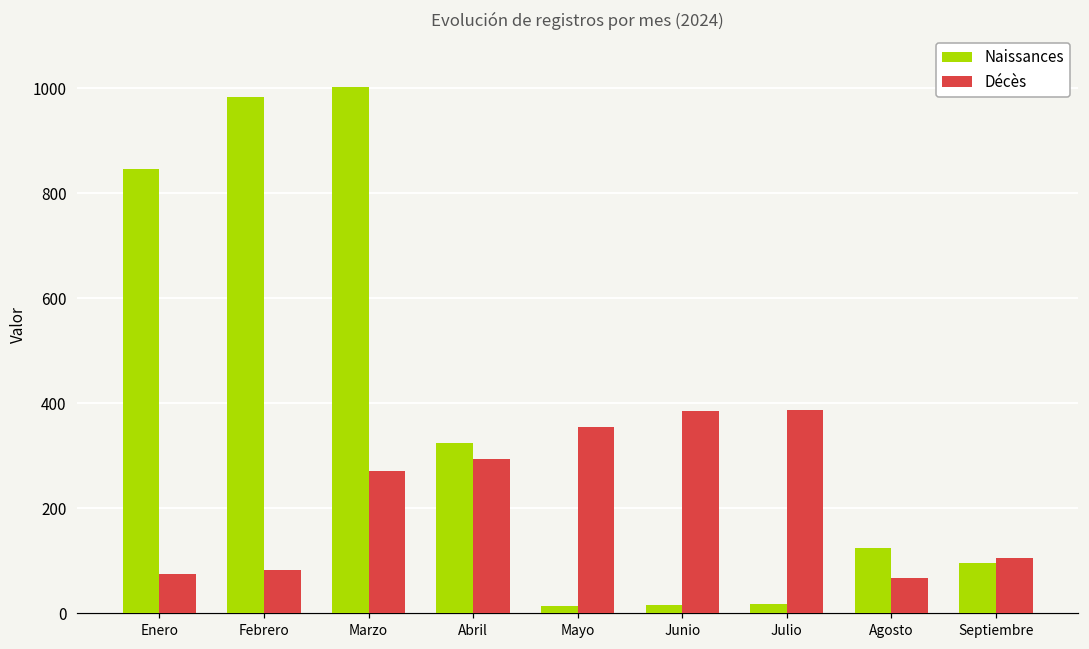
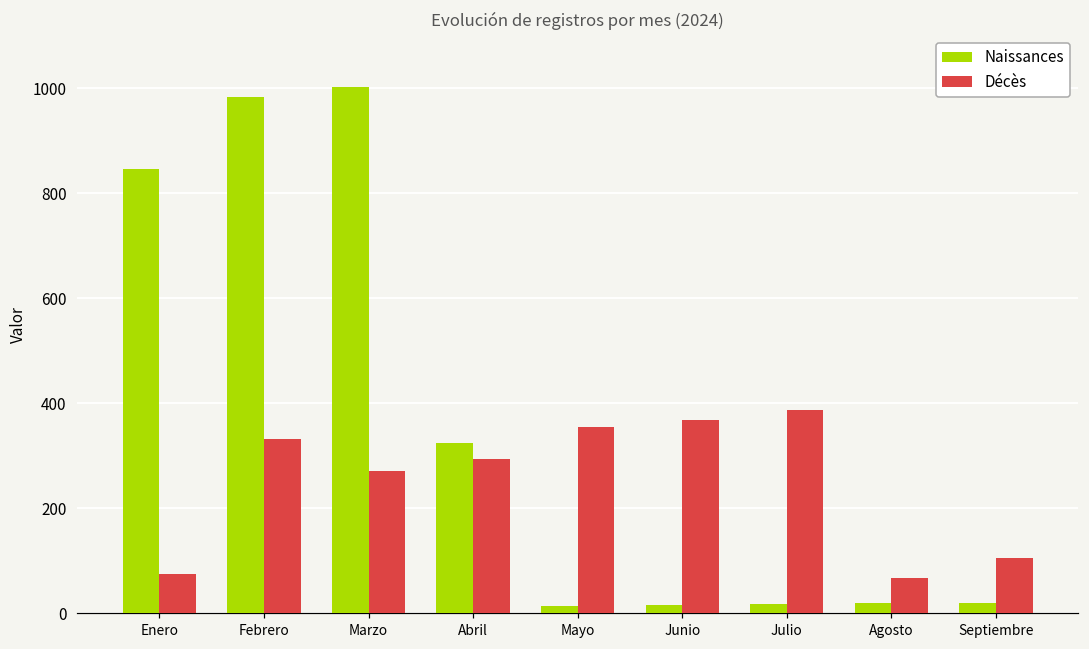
Décès, Febrero: 80 -> 330
Décès, Junio: 390 -> 370
Naissances, Agosto: 120 -> 20
Naissances, Septiembre: 100 -> 20
